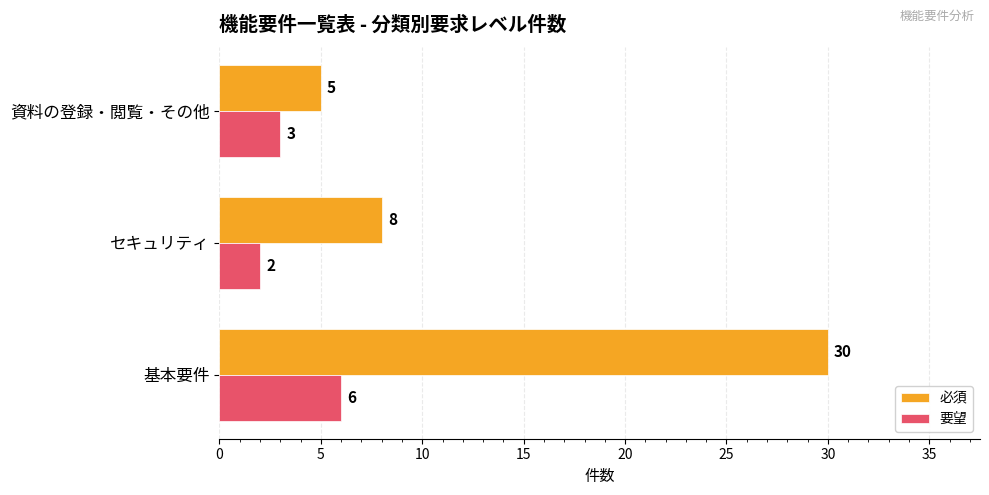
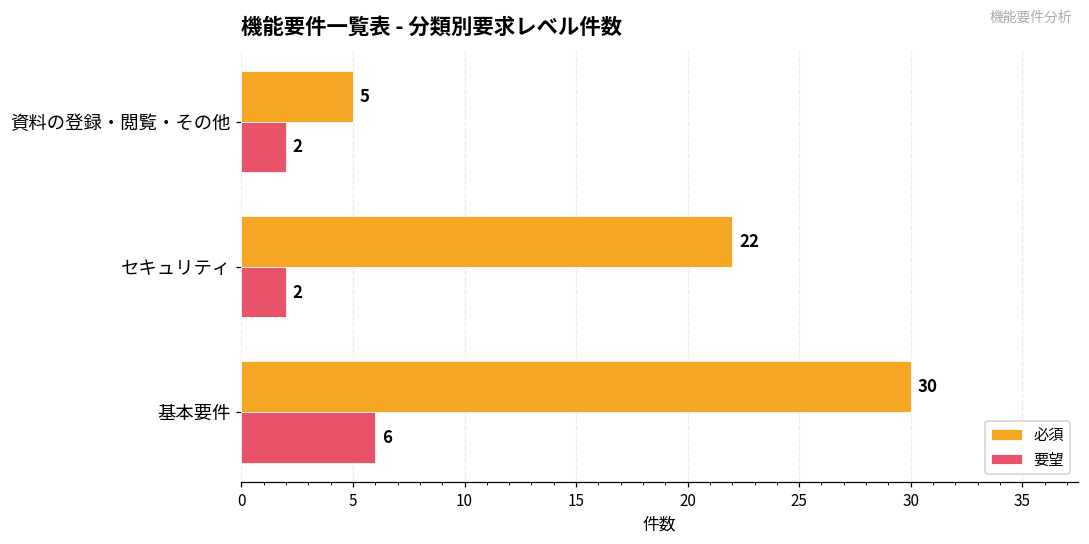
要望, 資料の登録・閲覧・その他: 3 -> 2
必須, セキュリティ: 8 -> 22
